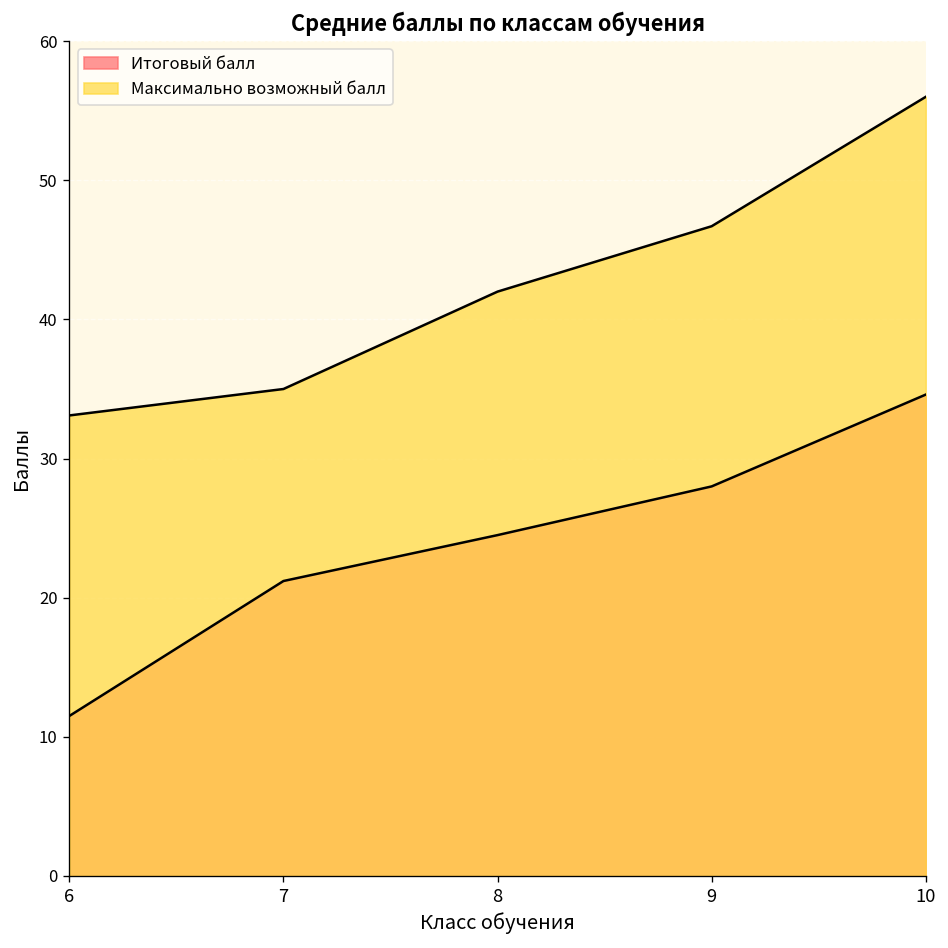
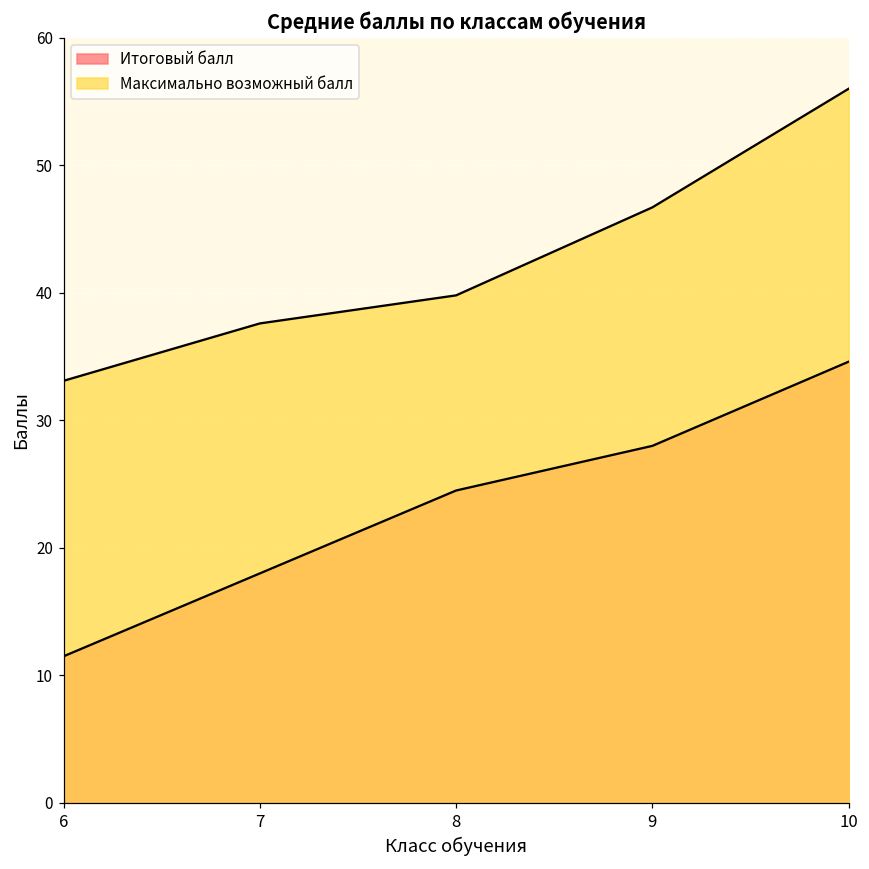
Итоговый балл, 7: 21.2 -> 18.0
Максимально возможный балл, 7: 35.0 -> 37.6
Максимально возможный балл, 8: 42.0 -> 39.8
